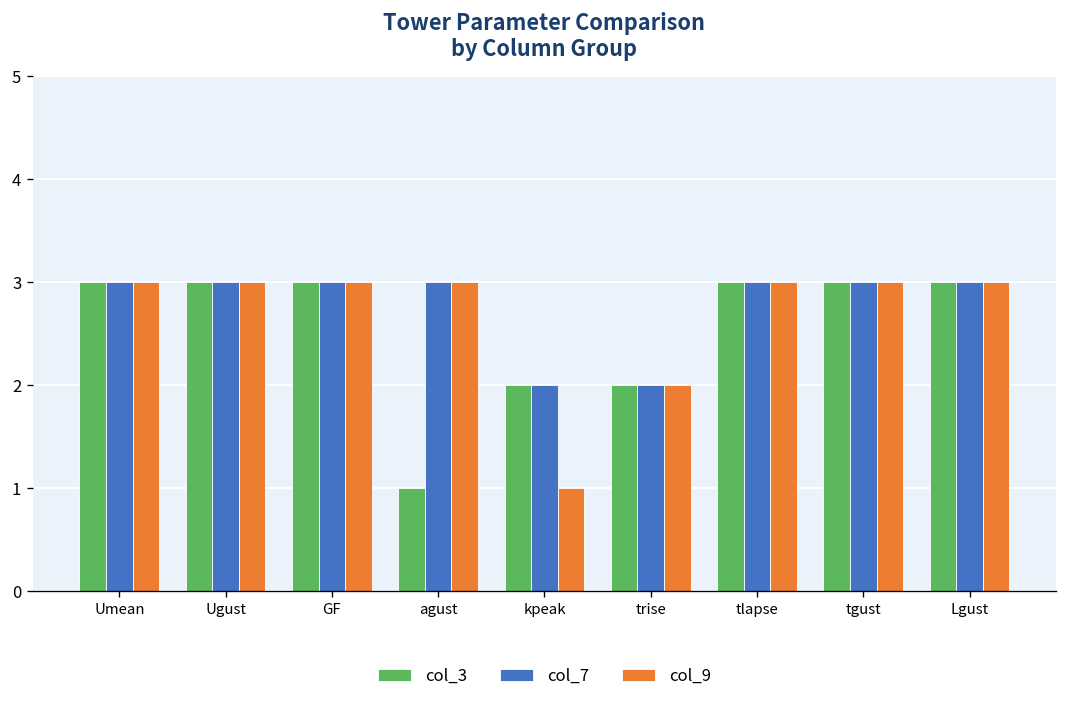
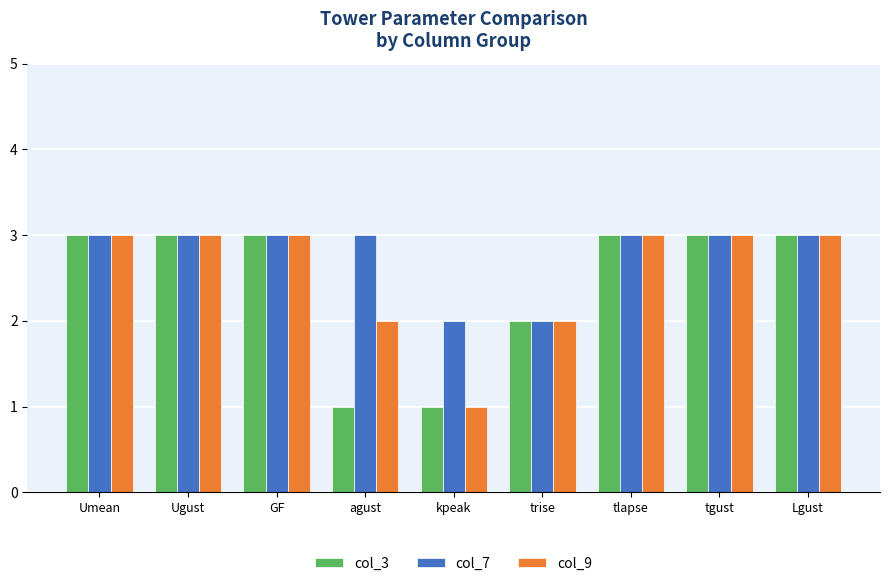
col_9, agust: 3 -> 2
col_3, kpeak: 2 -> 1
